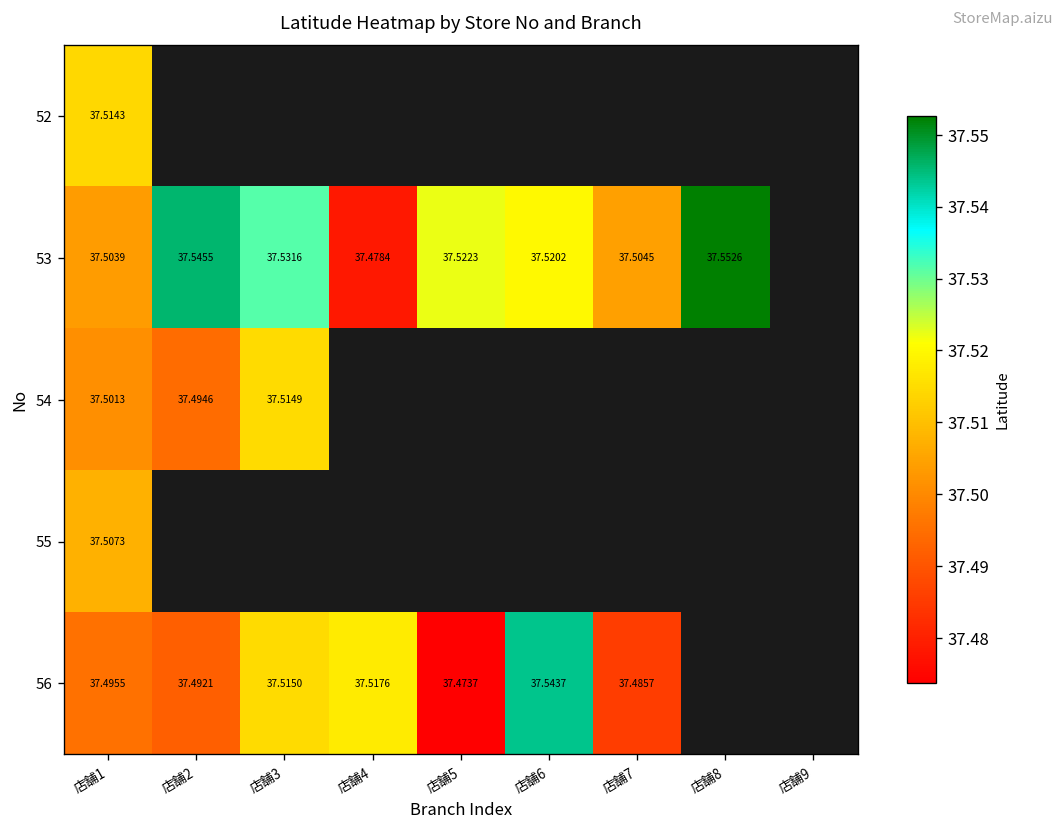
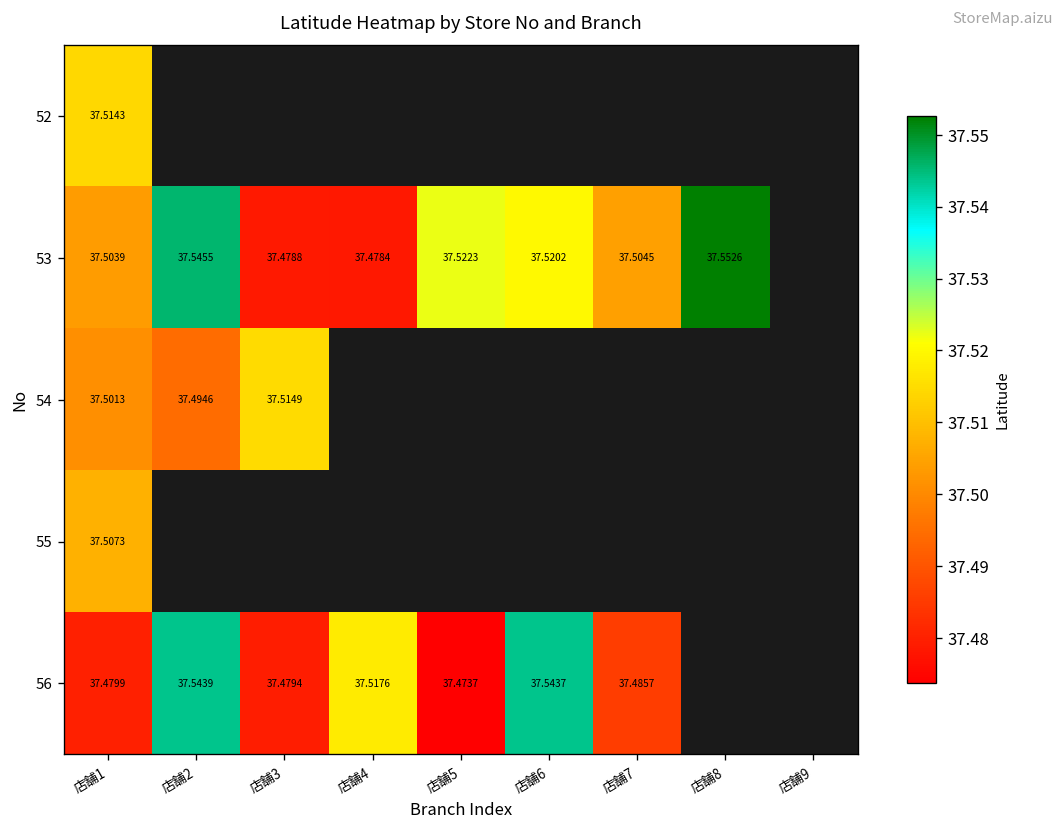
53, 店舗3: 37.5316 -> 37.4788
56, 店舗1: 37.4955 -> 37.4799
56, 店舗2: 37.4921 -> 37.5439
56, 店舗3: 37.5150 -> 37.4794
